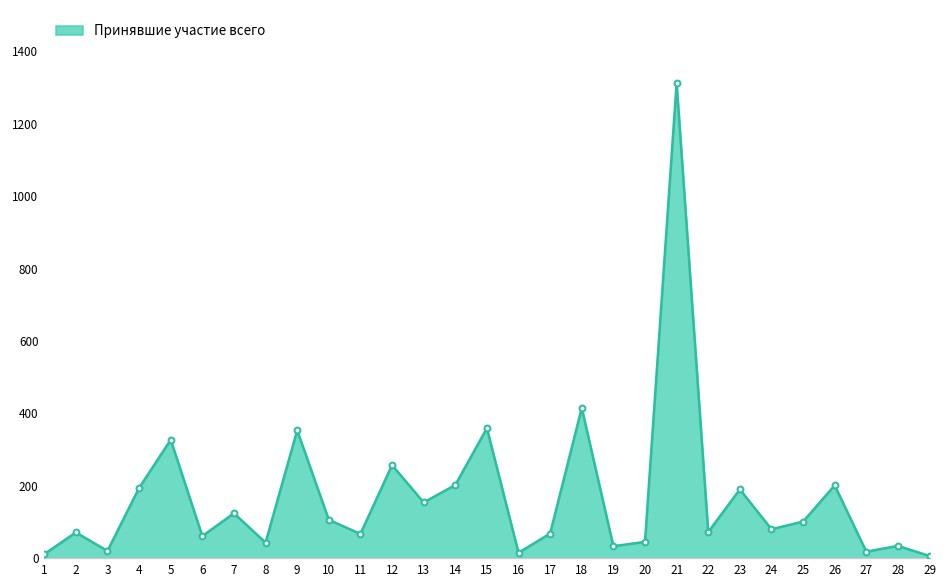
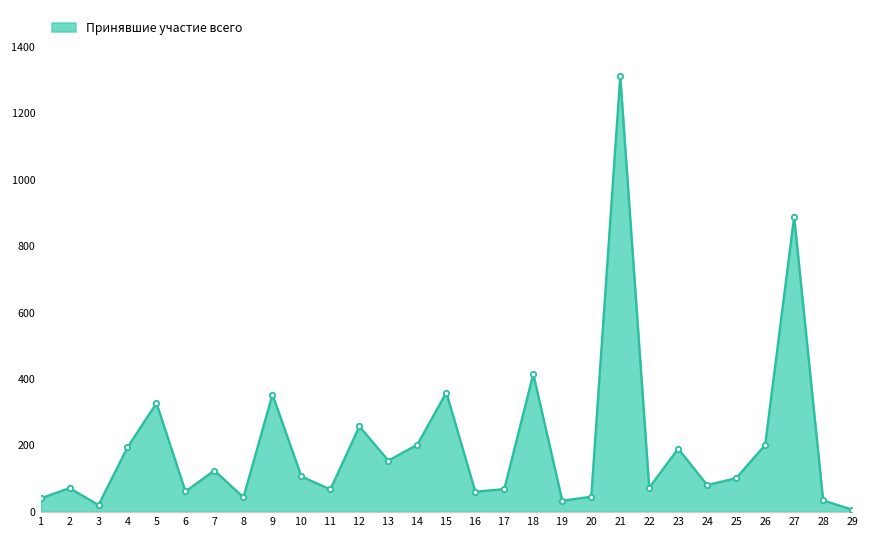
1: 10 -> 40
16: 20 -> 60
27: 20 -> 890
